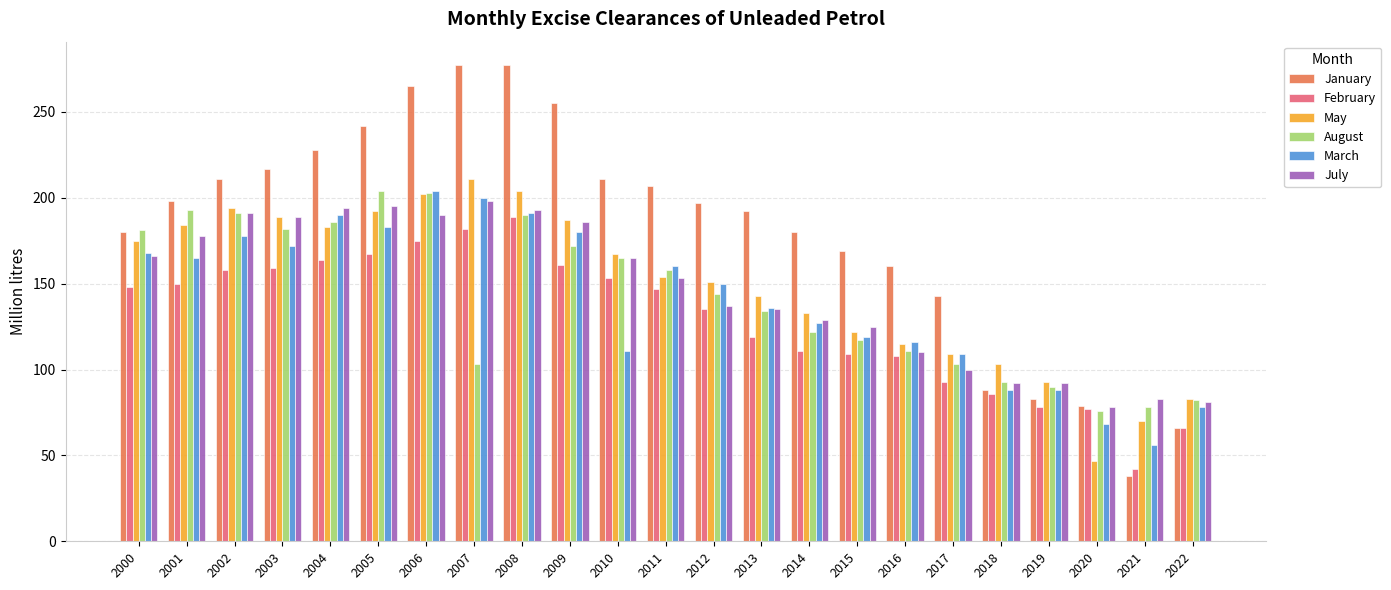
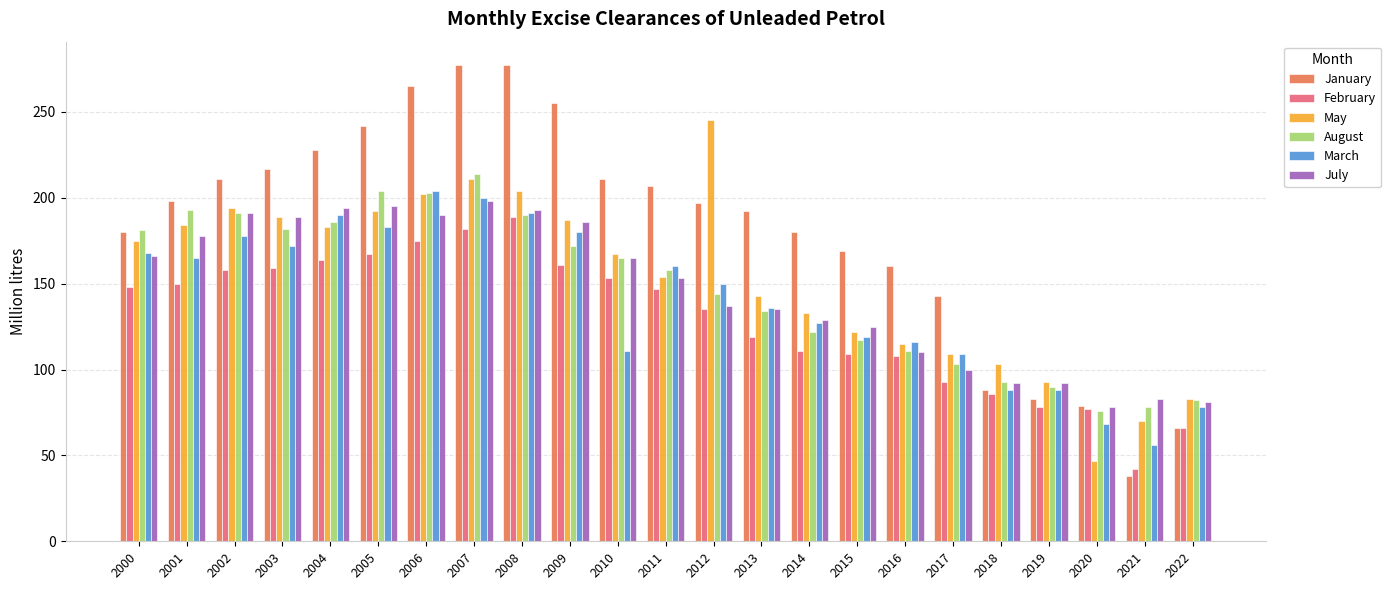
August, 2007: 103 -> 214
May, 2012: 151 -> 245
